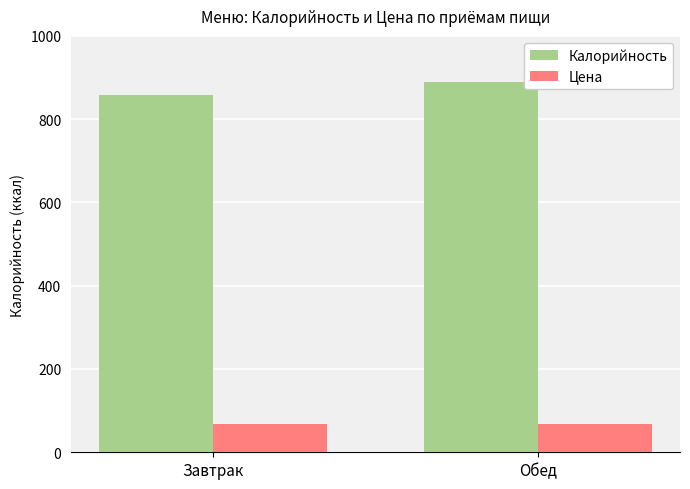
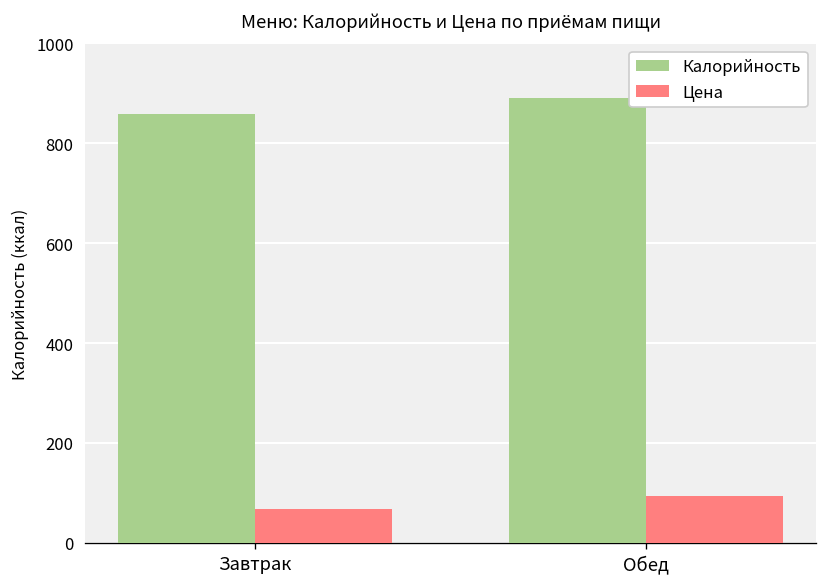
Цена, Обед: 70 -> 90
